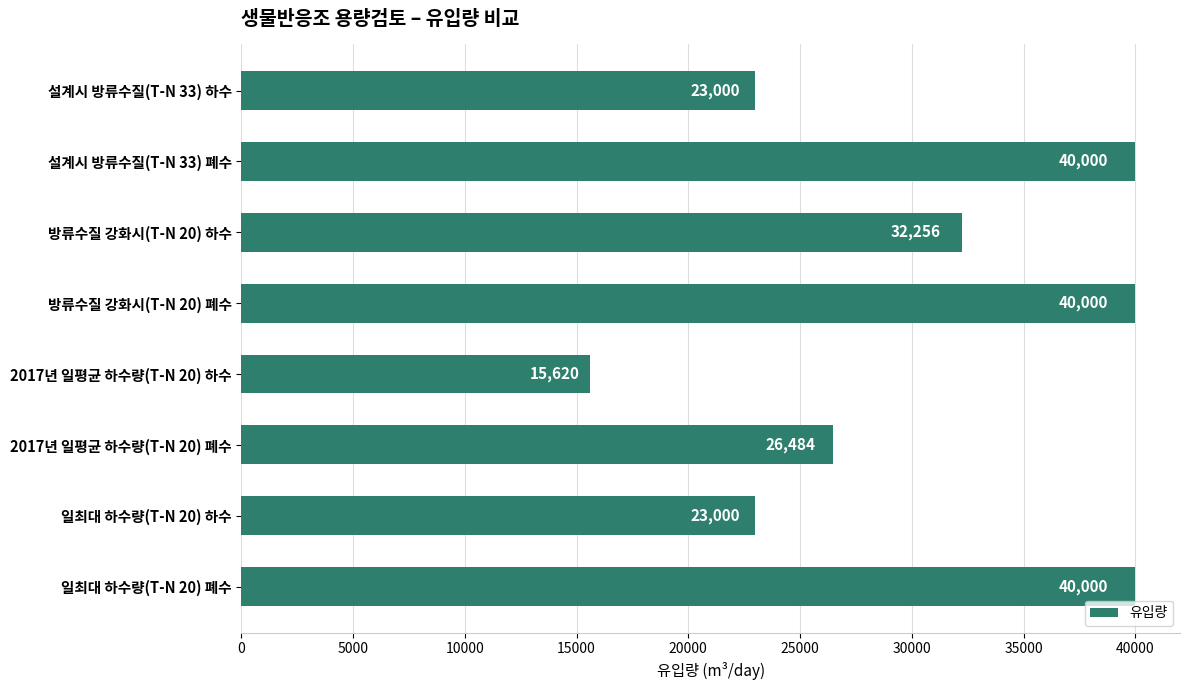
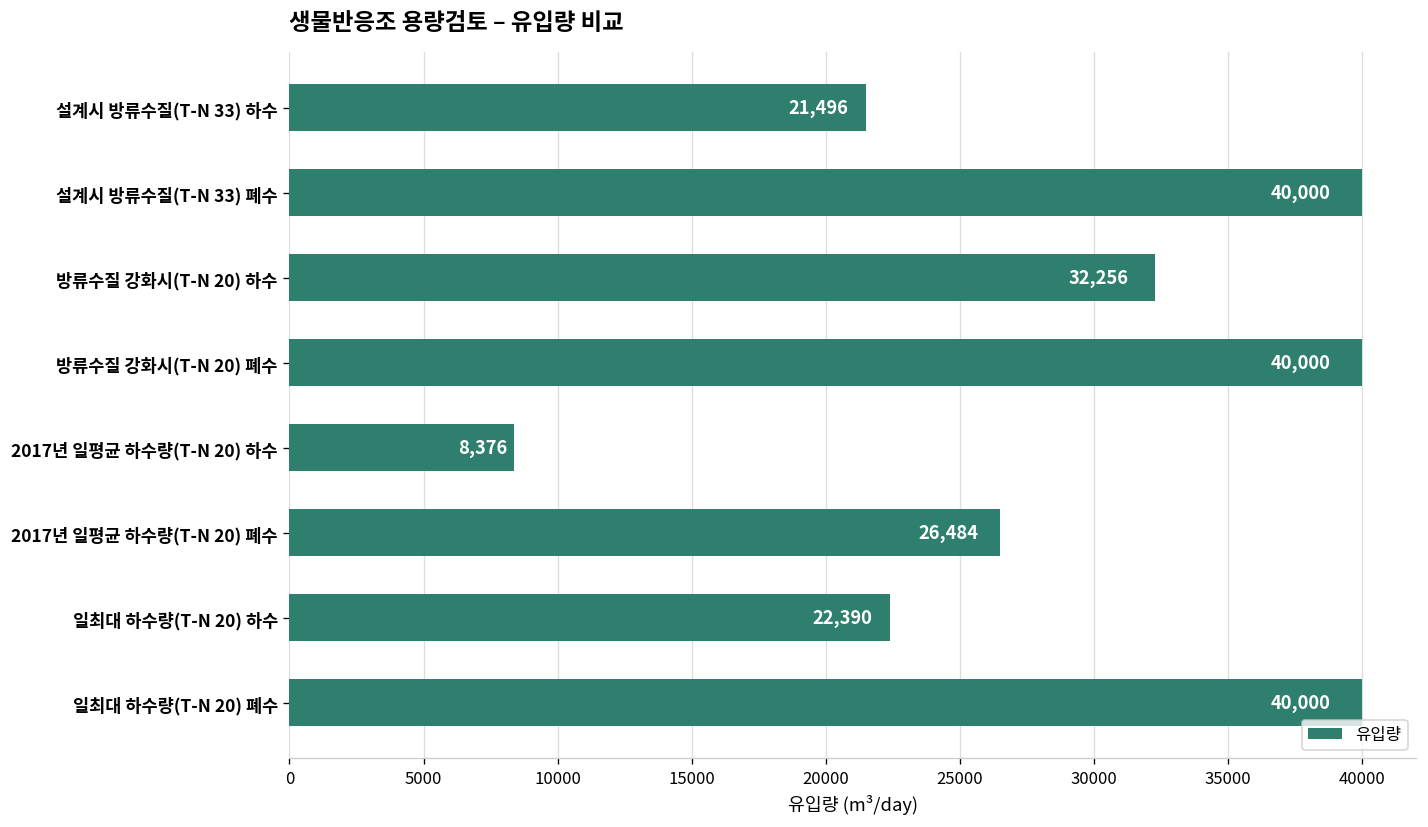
설계시 방류수질(T-N 33) 하수: 23,000 -> 21,496
2017년 일평균 하수량(T-N 20) 하수: 15,620 -> 8,376
일최대 하수량(T-N 20) 하수: 23,000 -> 22,390
